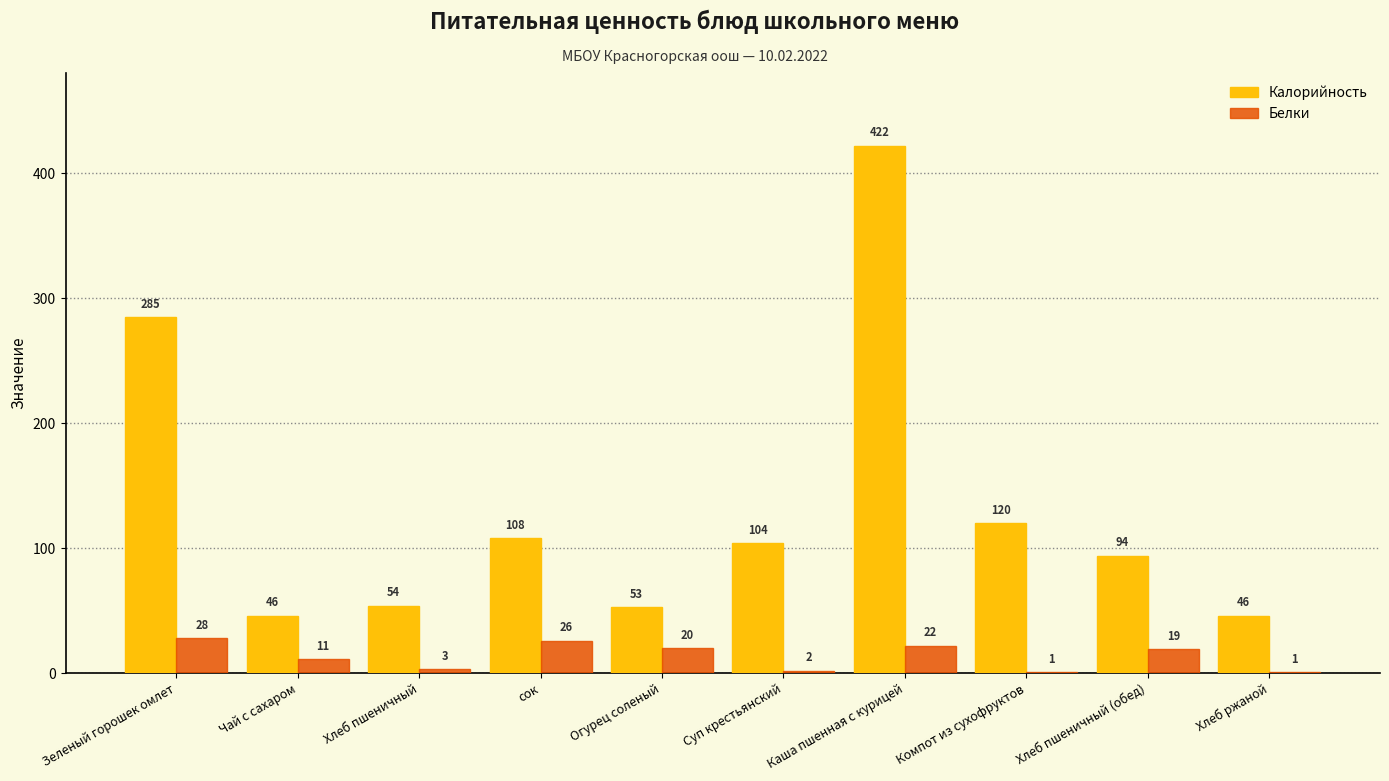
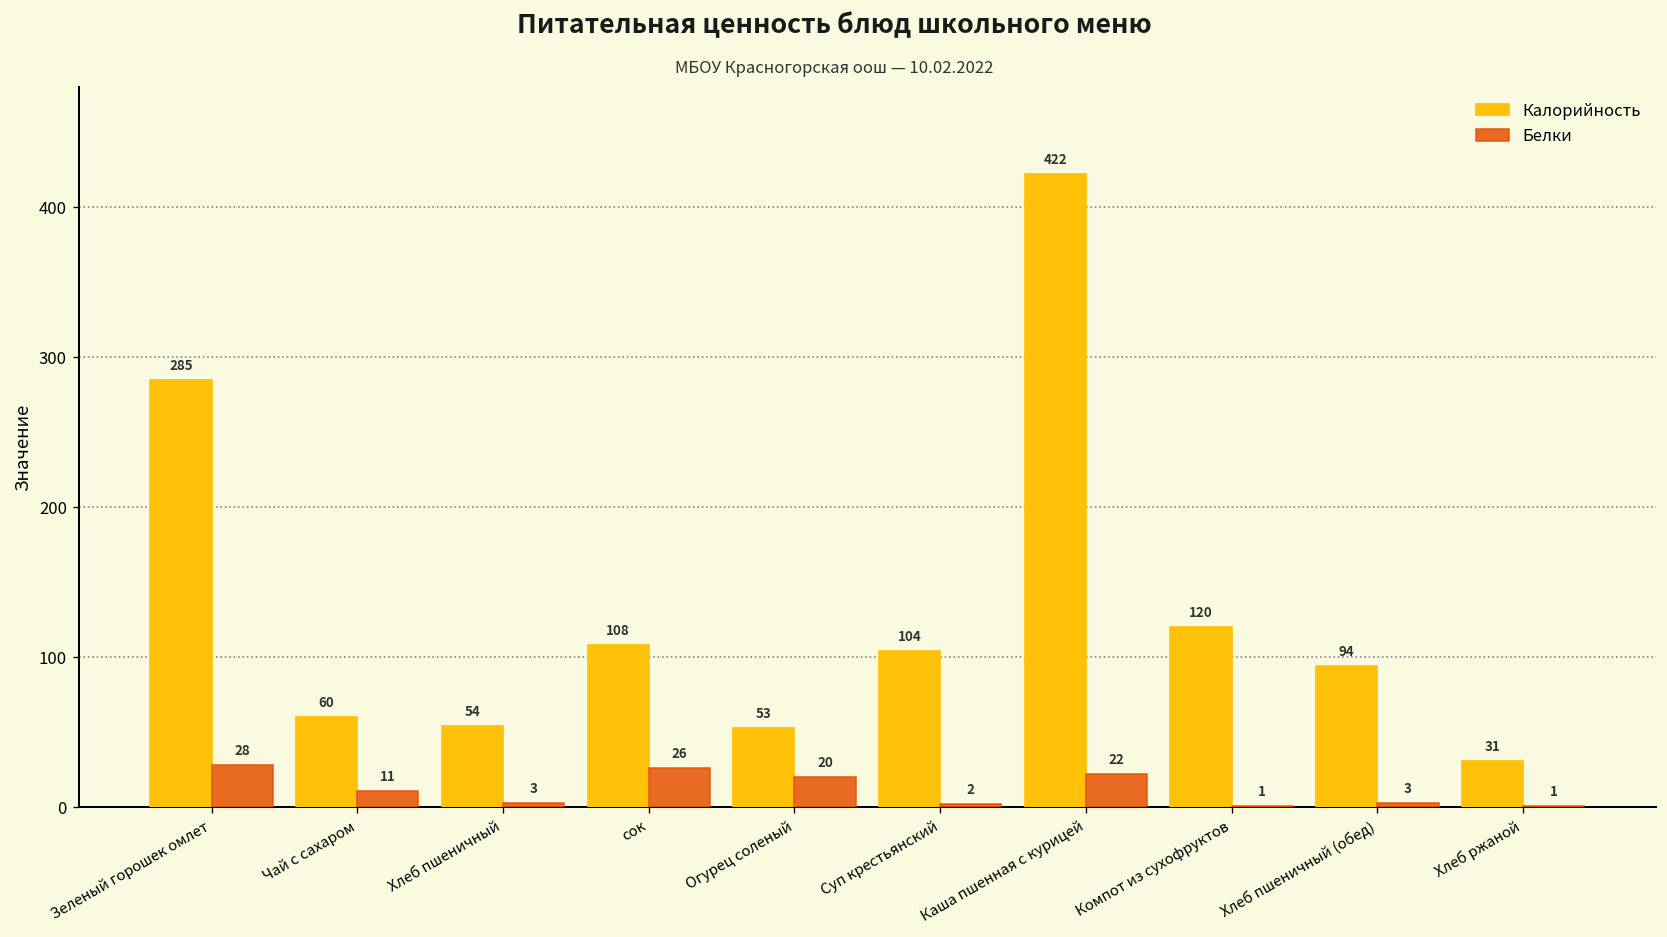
Калорийность, Чай с сахаром: 46 -> 60
Белки, Хлеб пшеничный (обед): 19 -> 3
Калорийность, Хлеб ржаной: 46 -> 31
